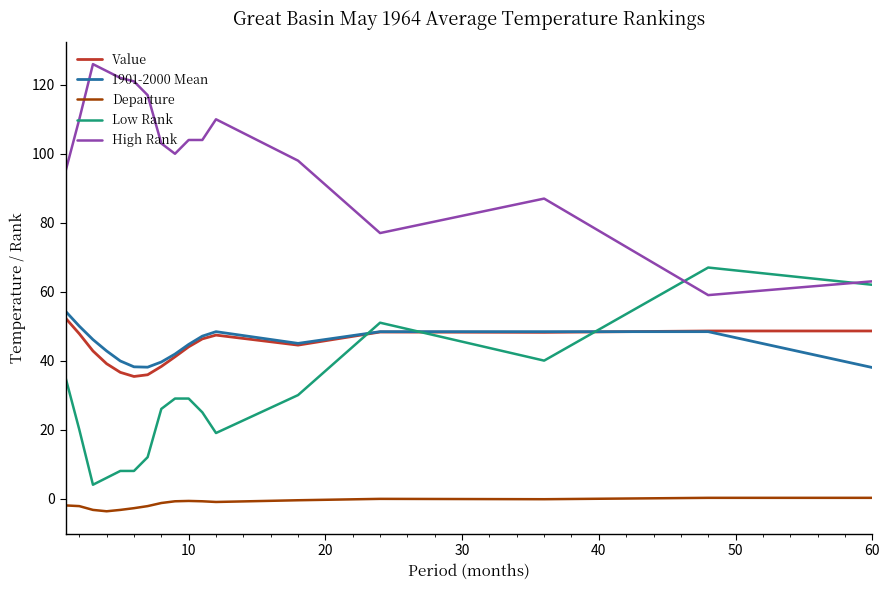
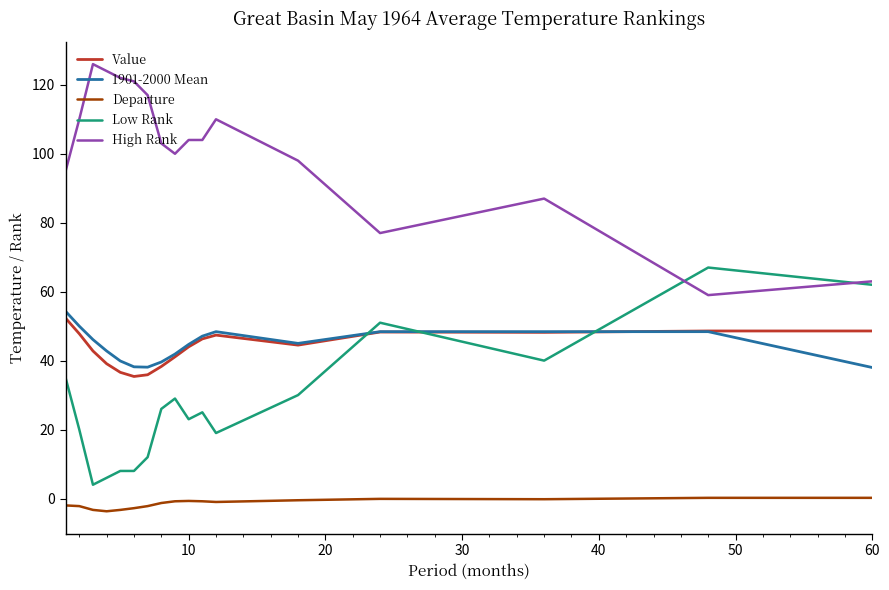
Low Rank, 10: 29 -> 23
